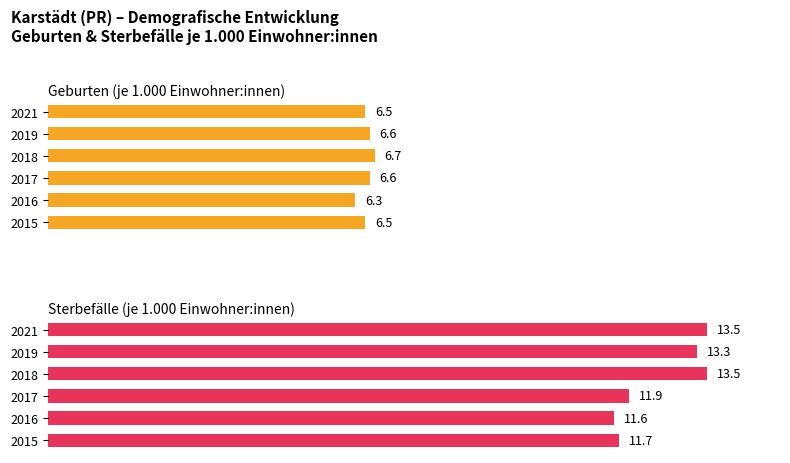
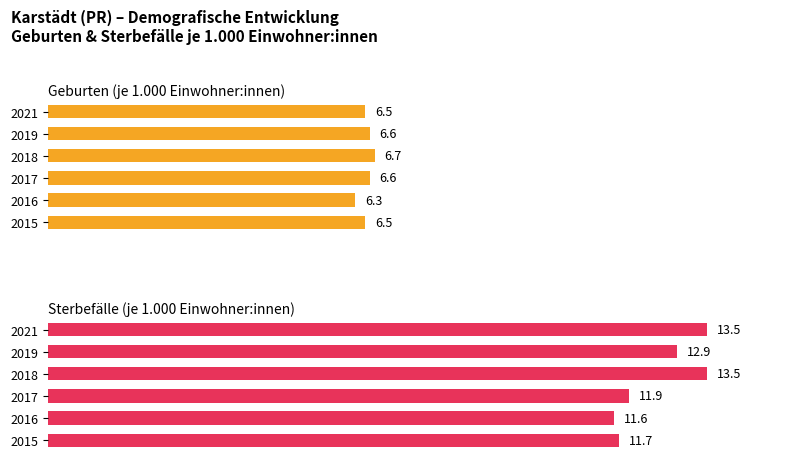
Sterbefälle (je 1.000 Einwohner:innen), 2019: 13.3 -> 12.9
